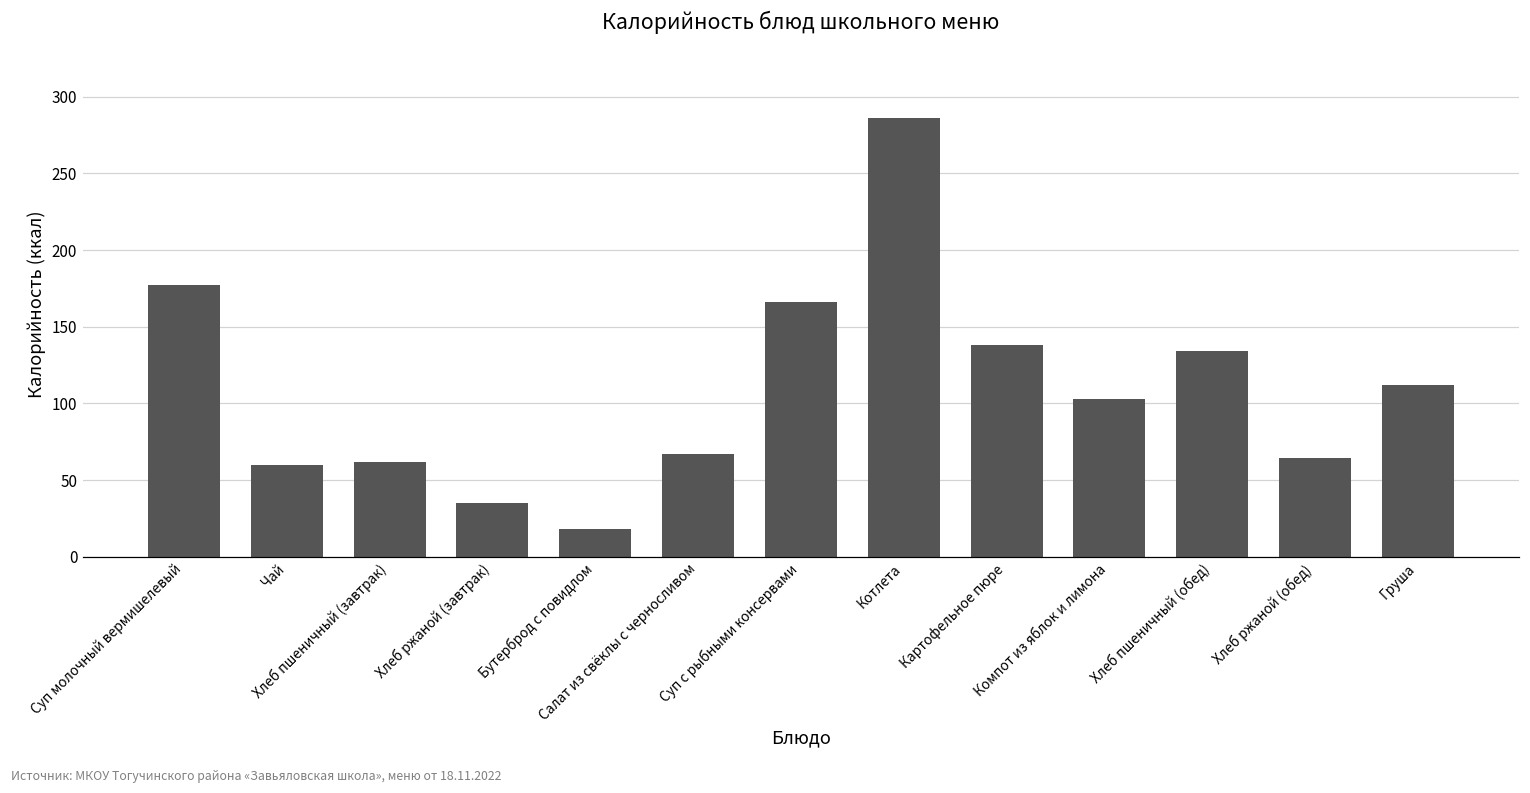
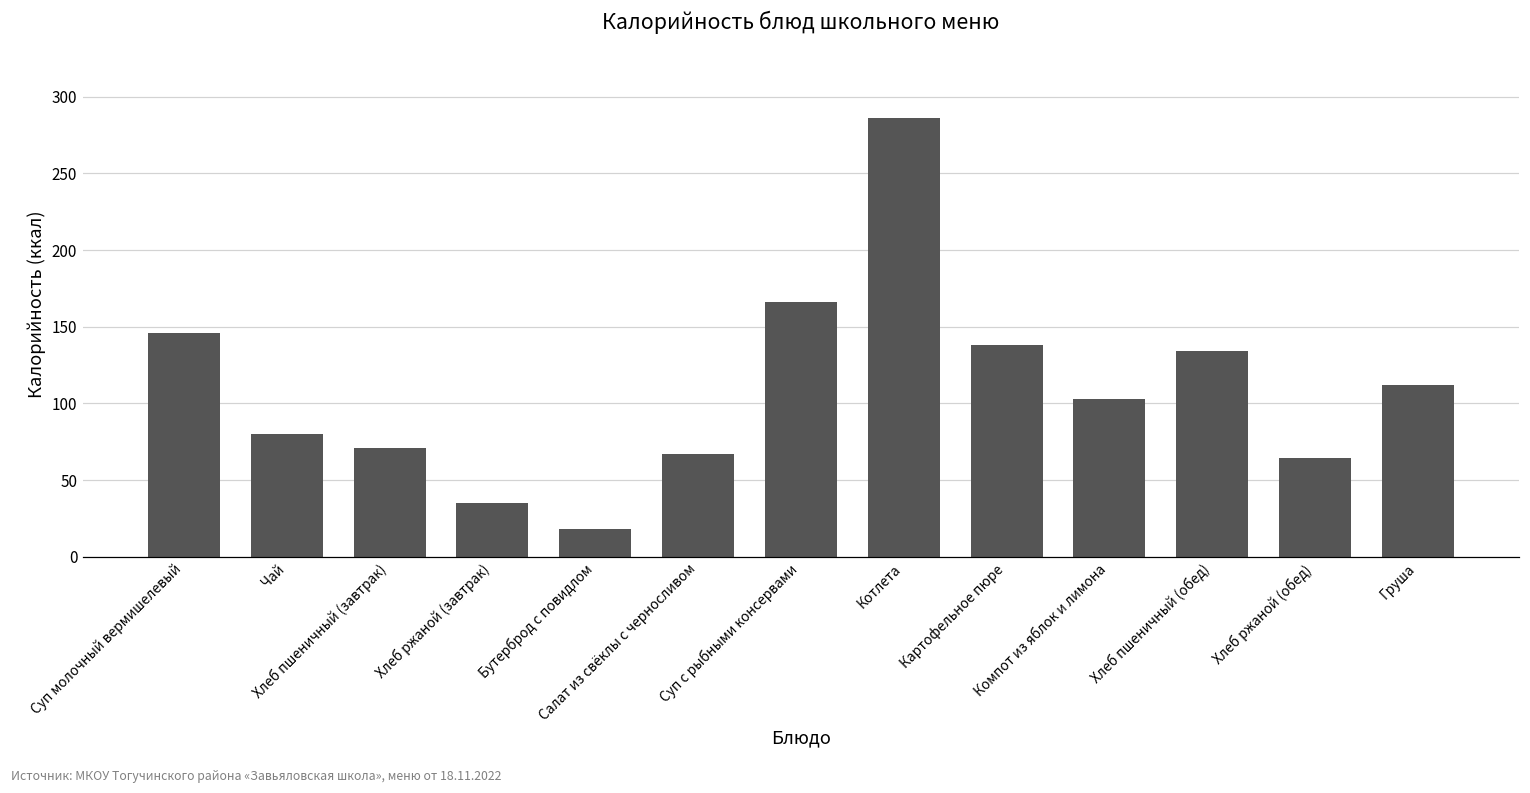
Суп молочный вермишелевый: 177 -> 146
Чай: 60 -> 80
Хлеб пшеничный (завтрак): 62 -> 71
